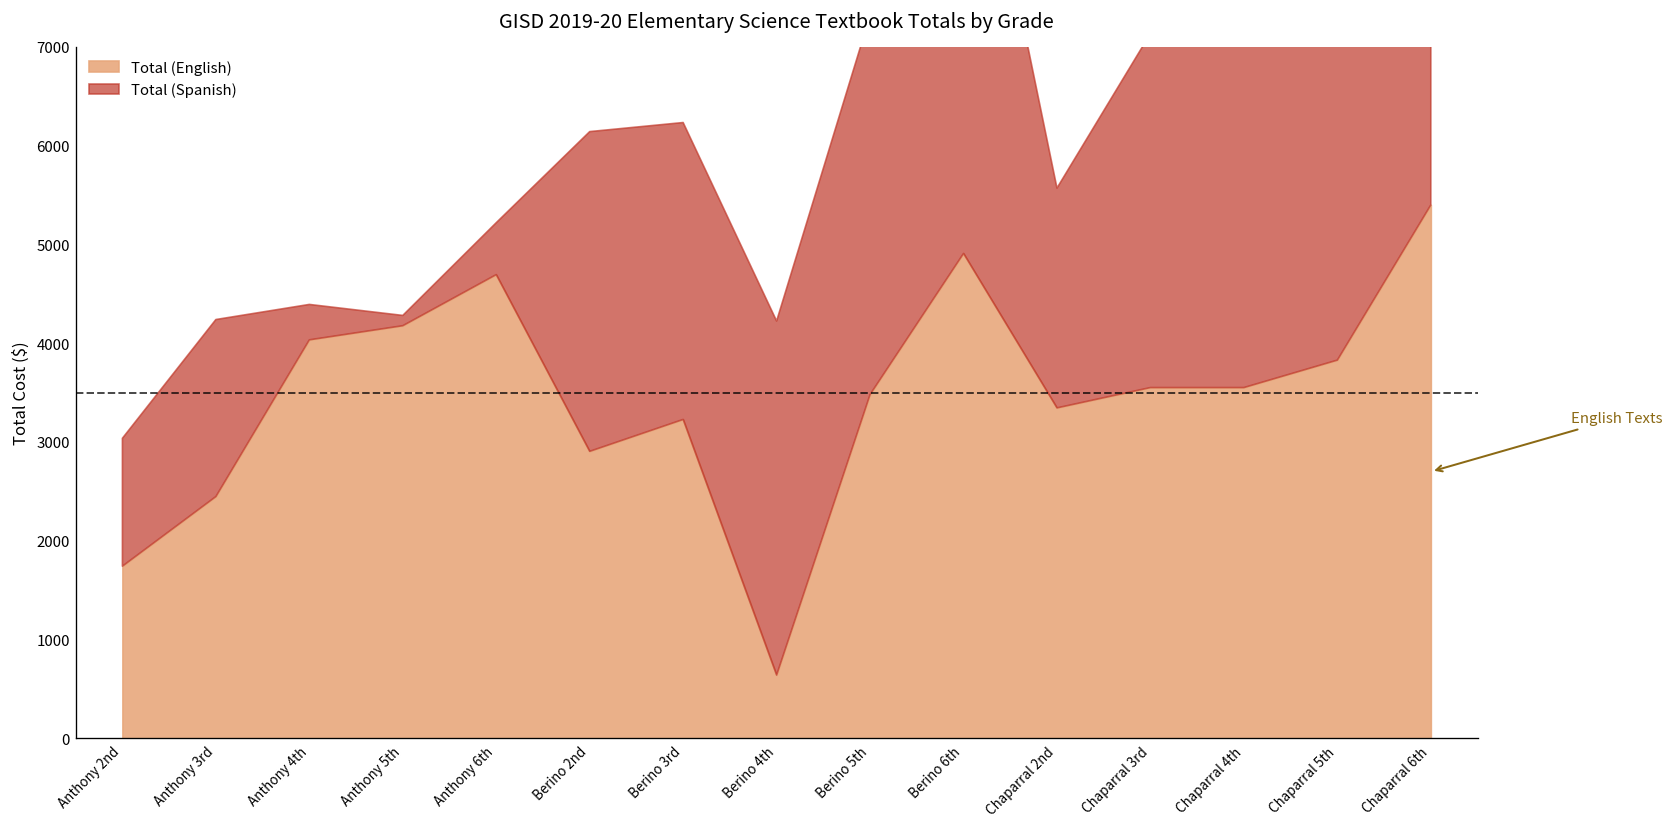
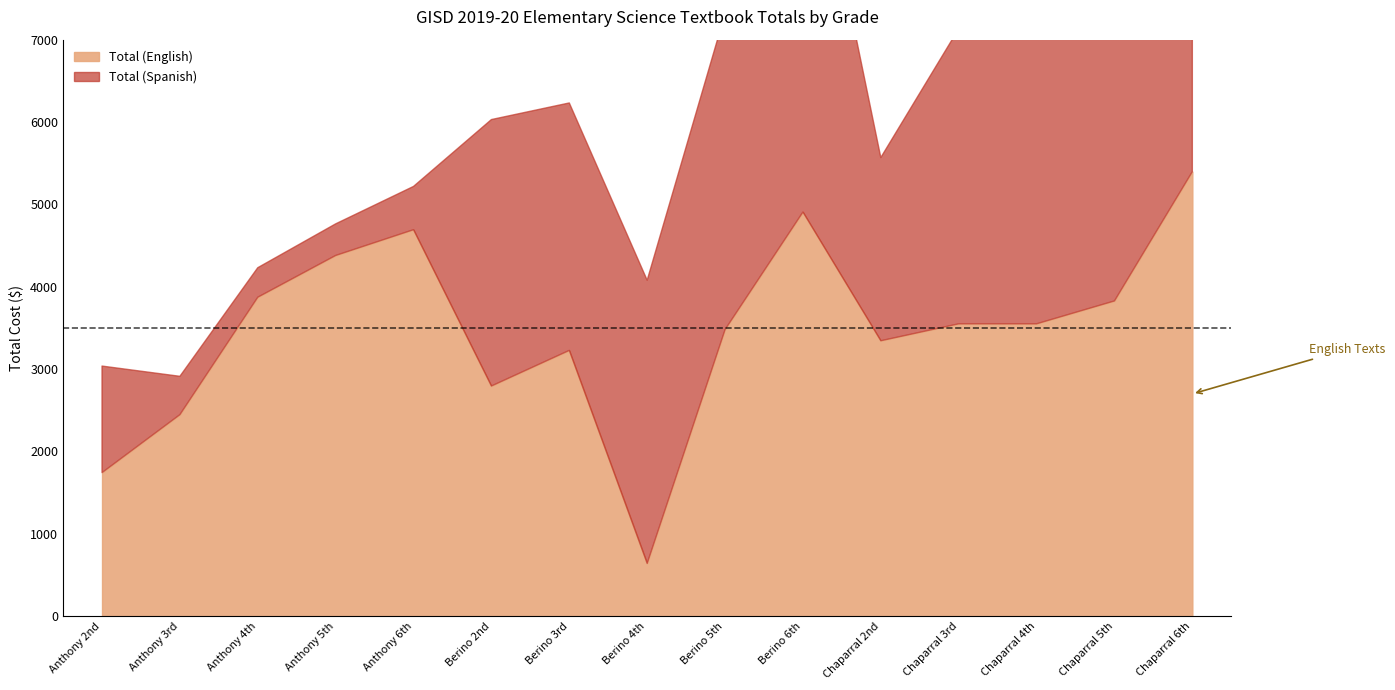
Total (Spanish), Anthony 3rd: 1800 -> 500
Total (English), Anthony 4th: 4000 -> 3900
Total (English), Anthony 5th: 4200 -> 4400
Total (Spanish), Anthony 5th: 100 -> 400
Total (English), Berino 2nd: 2900 -> 2800
Total (Spanish), Berino 4th: 3600 -> 3400
